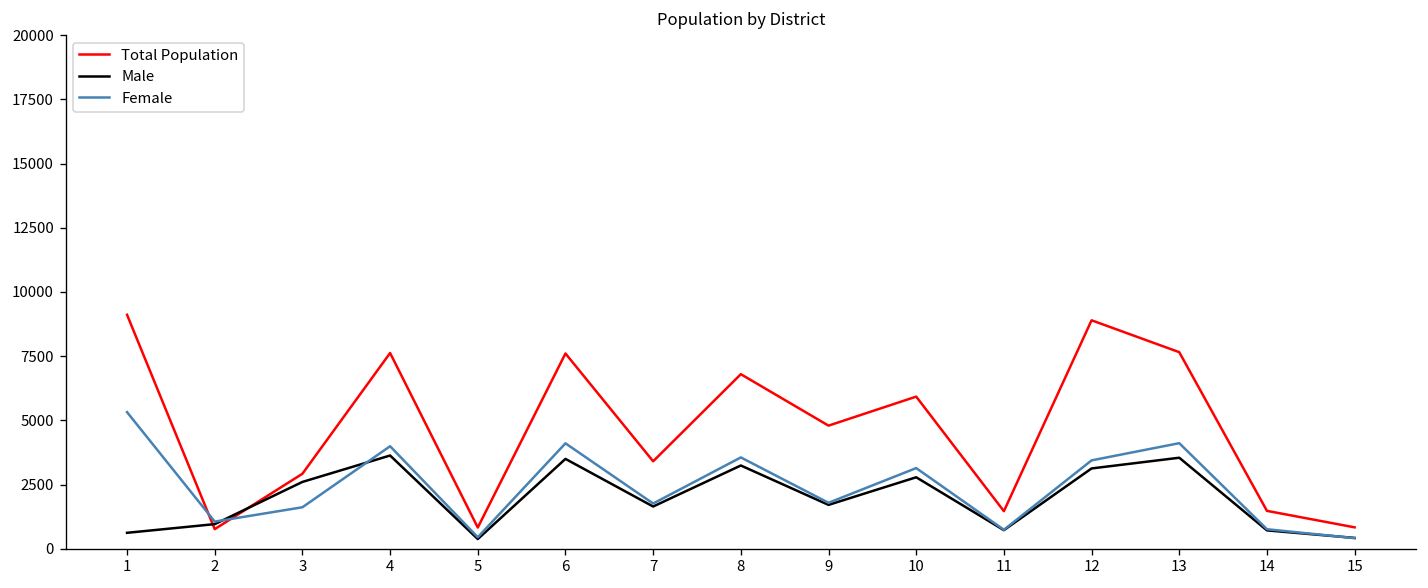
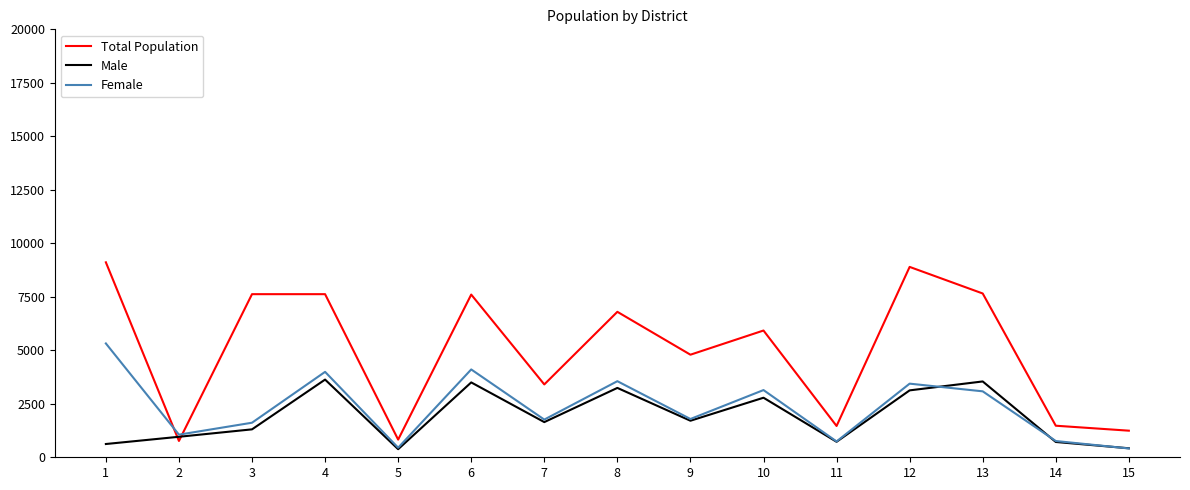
Total Population, 3: 2900 -> 7600
Male, 3: 2600 -> 1300
Female, 13: 4100 -> 3100
Total Population, 15: 800 -> 1200
